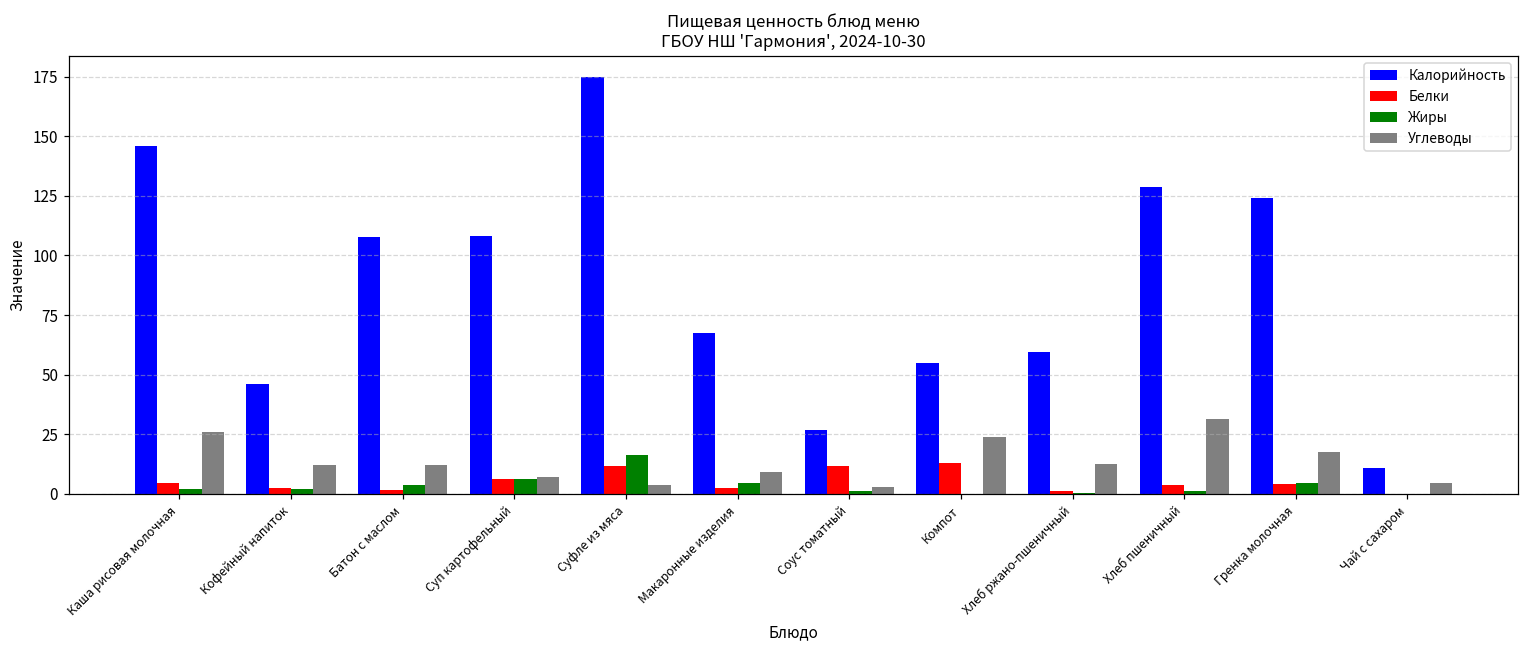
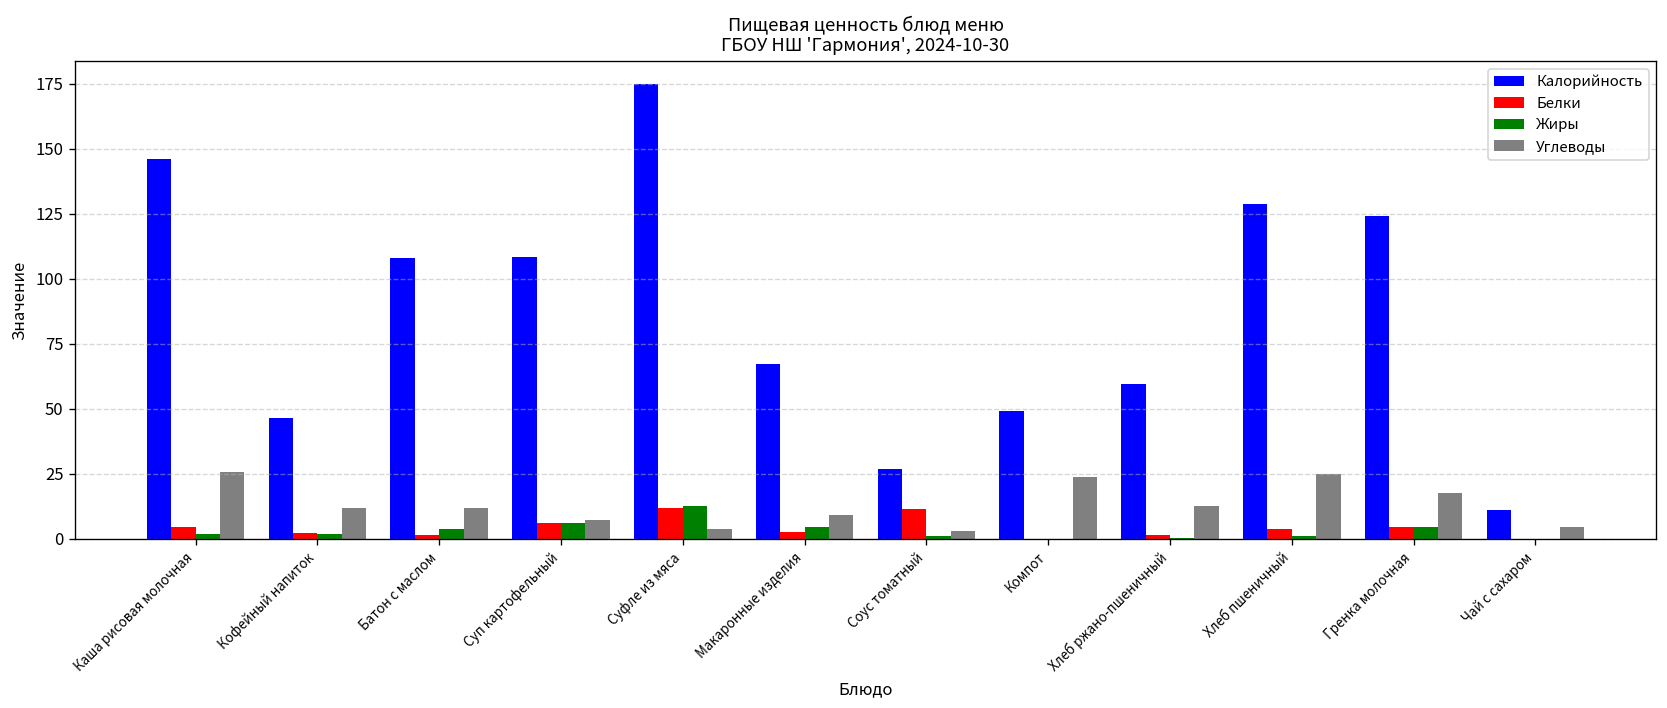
Жиры, Суфле из мяса: 16 -> 12
Калорийность, Компот: 55 -> 49
Белки, Компот: 13 -> 0
Углеводы, Хлеб пшеничный: 31 -> 25
